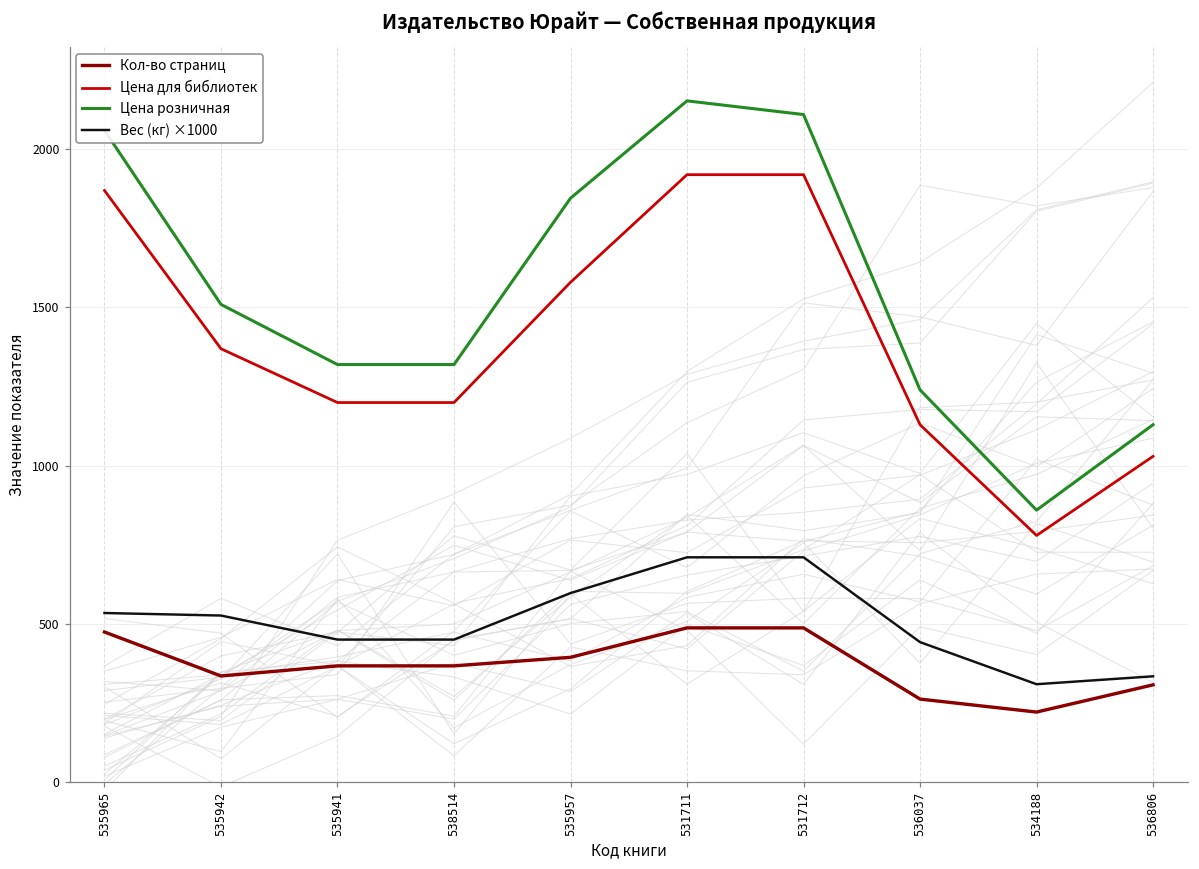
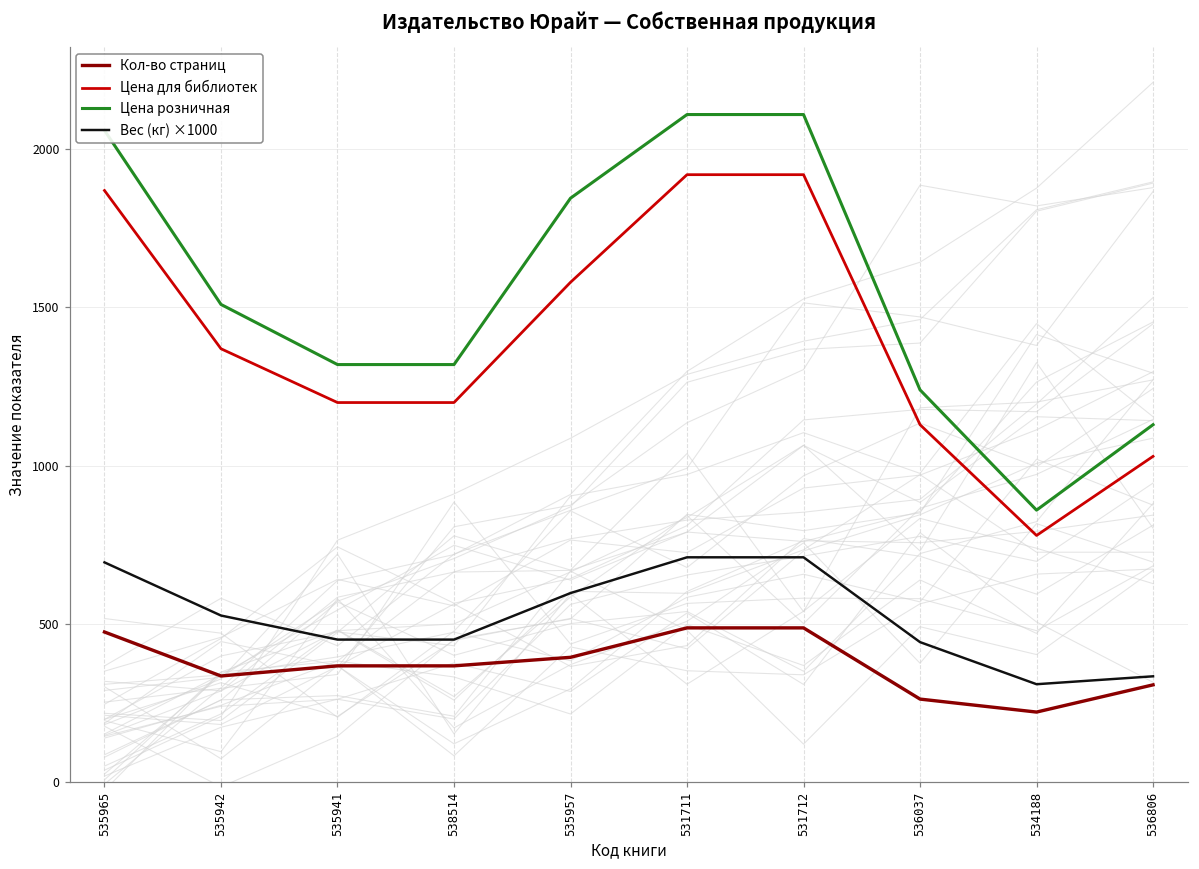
Вес (кг) ×1000, 535965: 530 -> 690
Цена розничная, 531711: 2150 -> 2110
